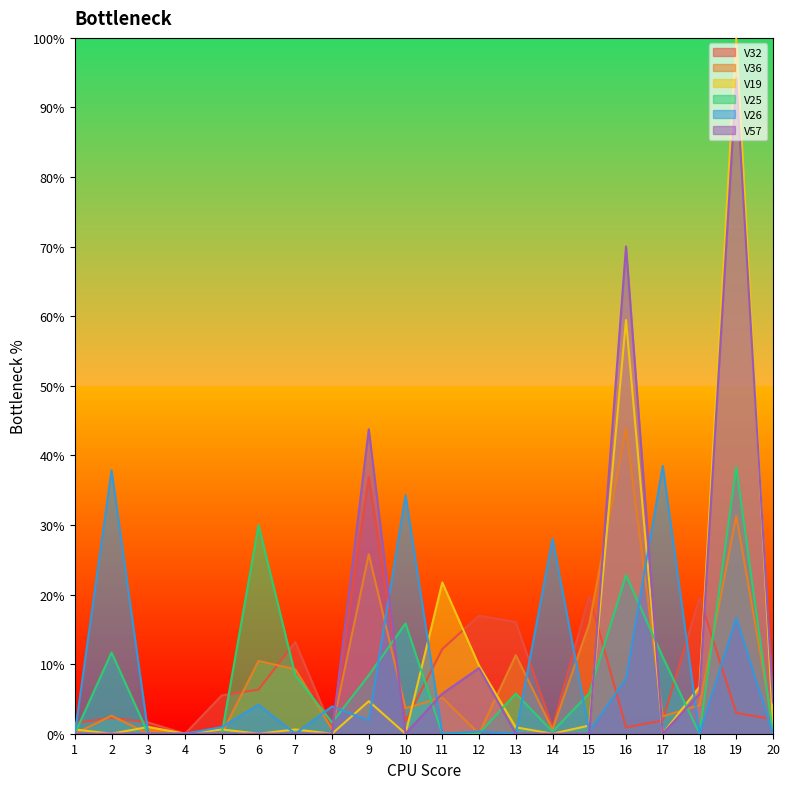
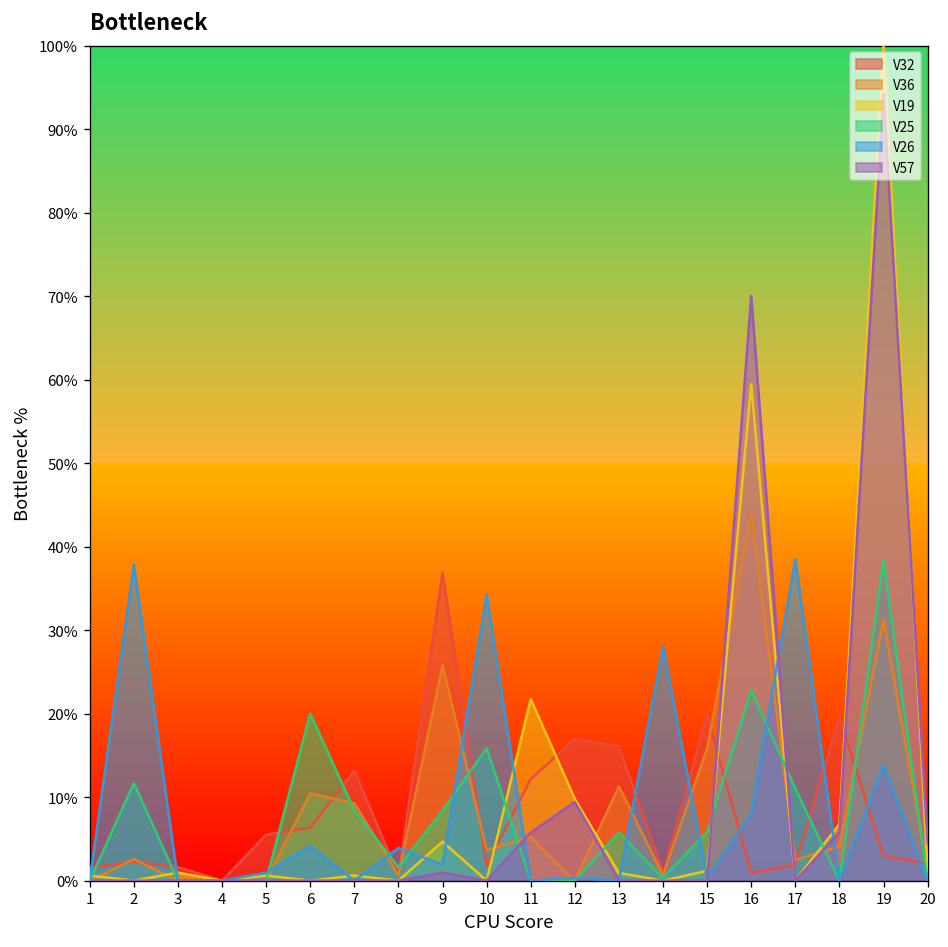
V25, 6: 30% -> 20%
V57, 9: 44% -> 1%
V26, 19: 17% -> 14%
